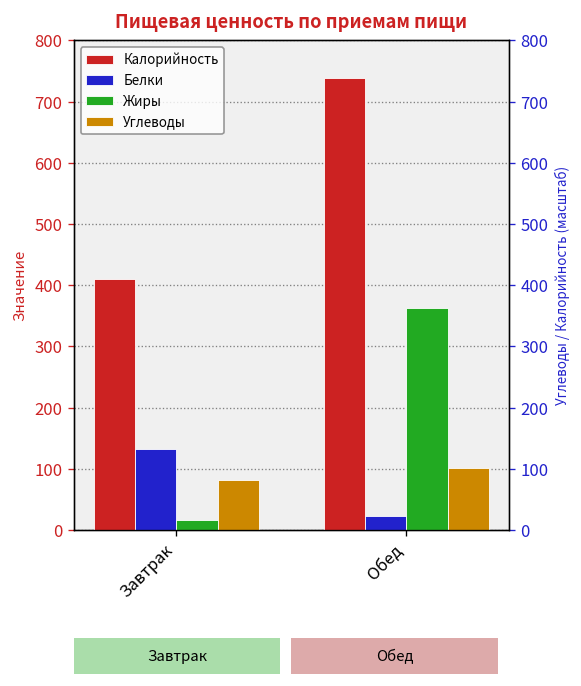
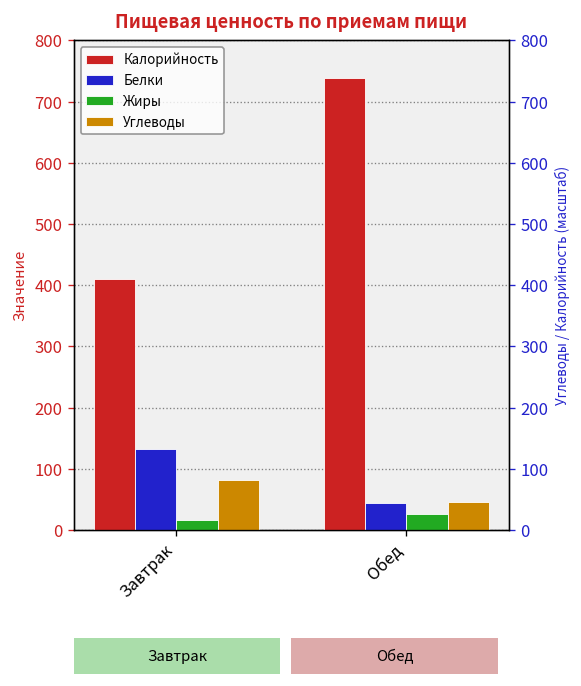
Белки, Обед: 20 -> 40
Жиры, Обед: 360 -> 30
Углеводы, Обед: 100 -> 50
